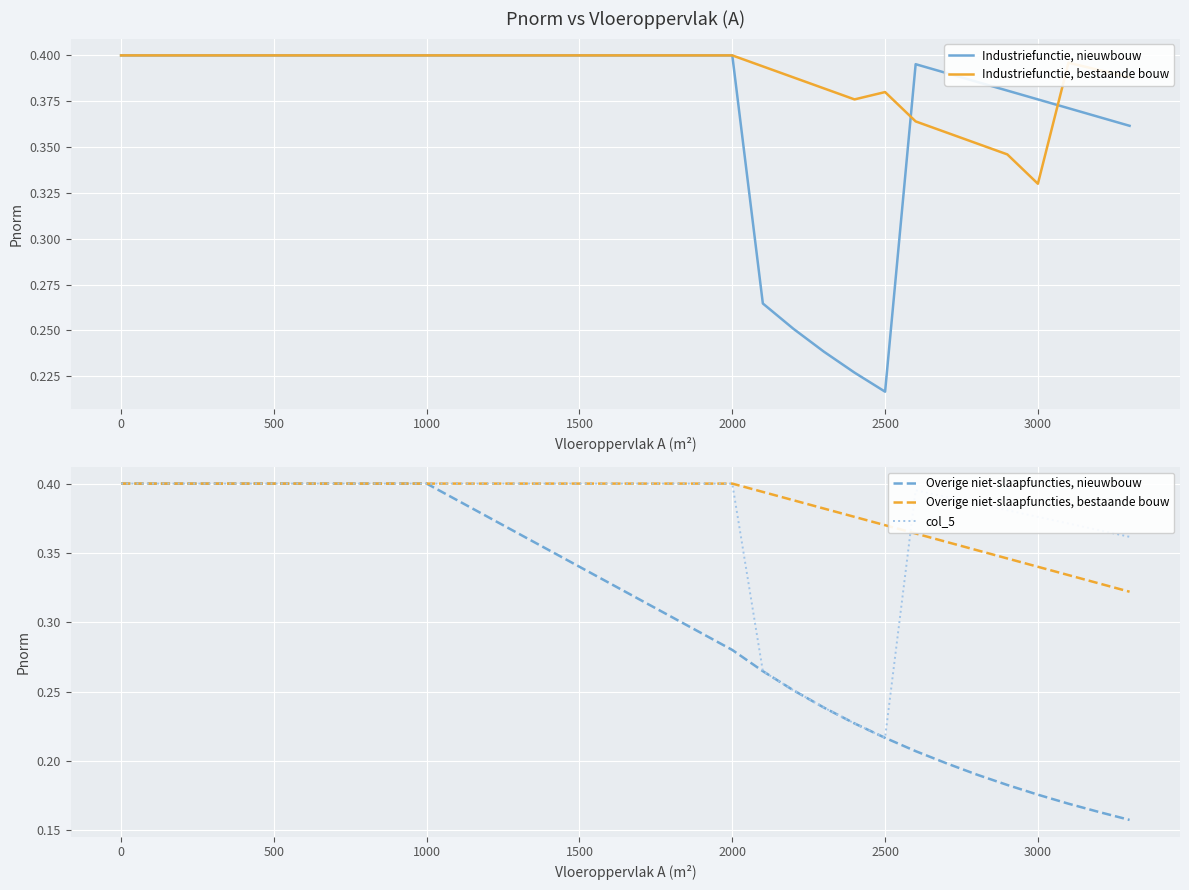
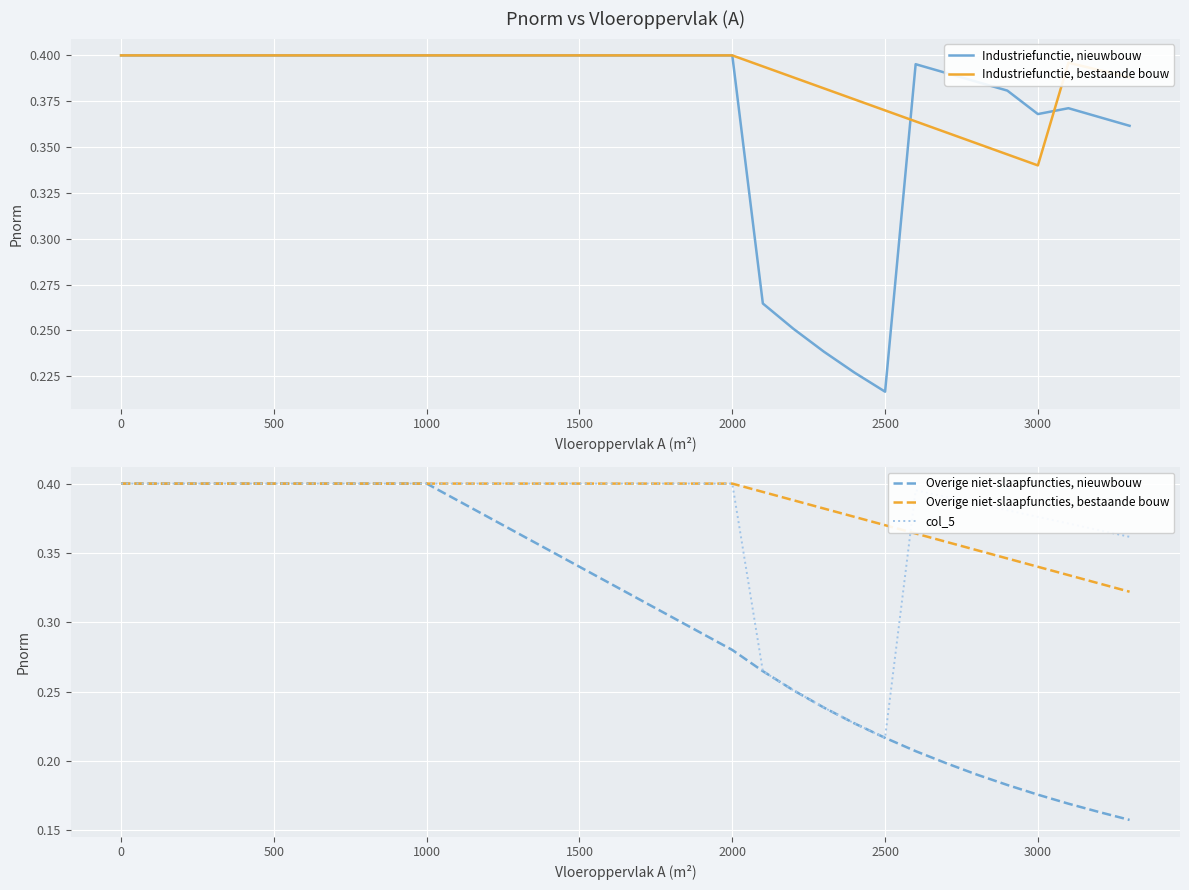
Pnorm vs Vloeroppervlak (A), Industriefunctie, bestaande bouw, 2500: 0.38 -> 0.37
Pnorm vs Vloeroppervlak (A), Industriefunctie, nieuwbouw, 3000: 0.376 -> 0.368
Pnorm vs Vloeroppervlak (A), Industriefunctie, bestaande bouw, 3000: 0.33 -> 0.34
